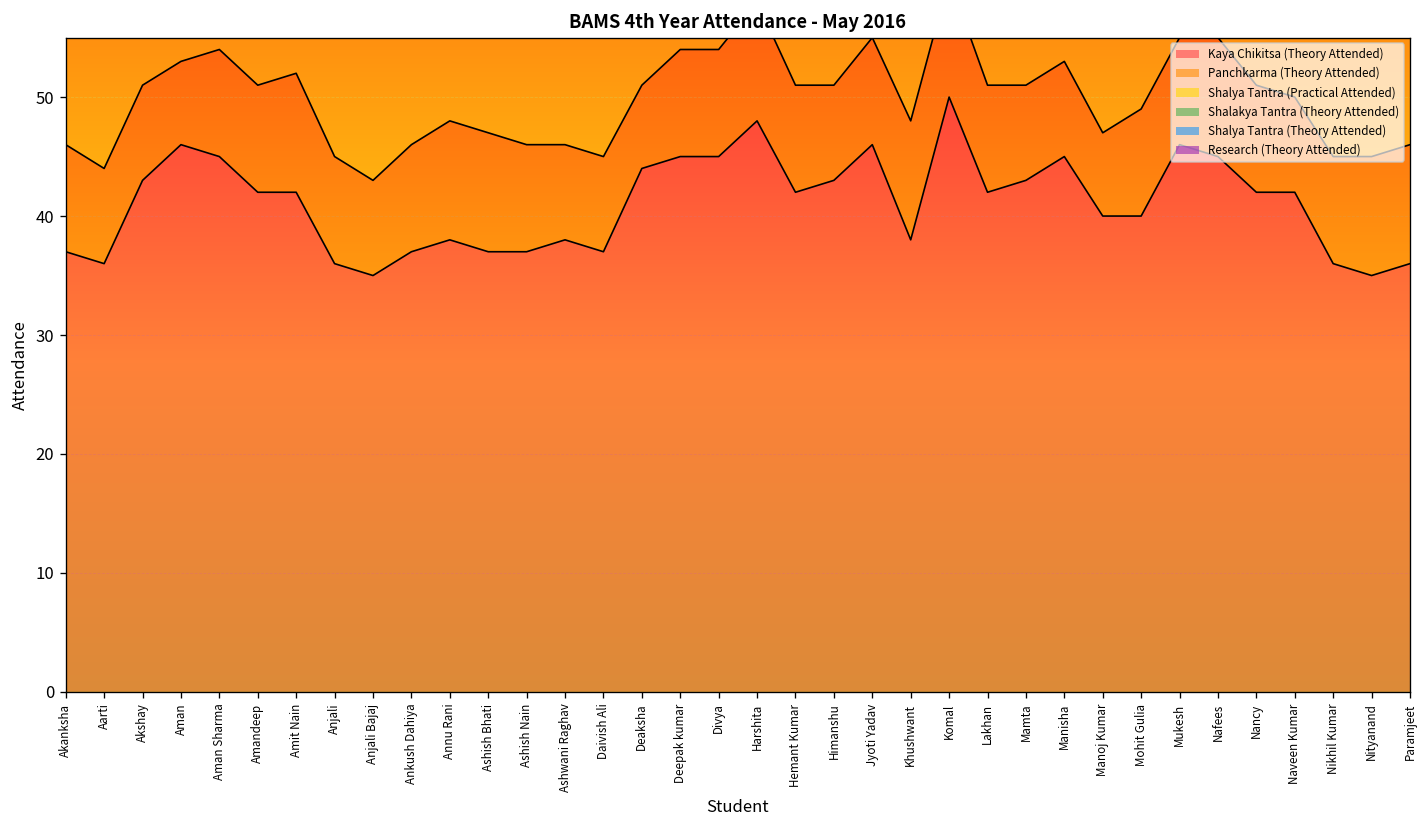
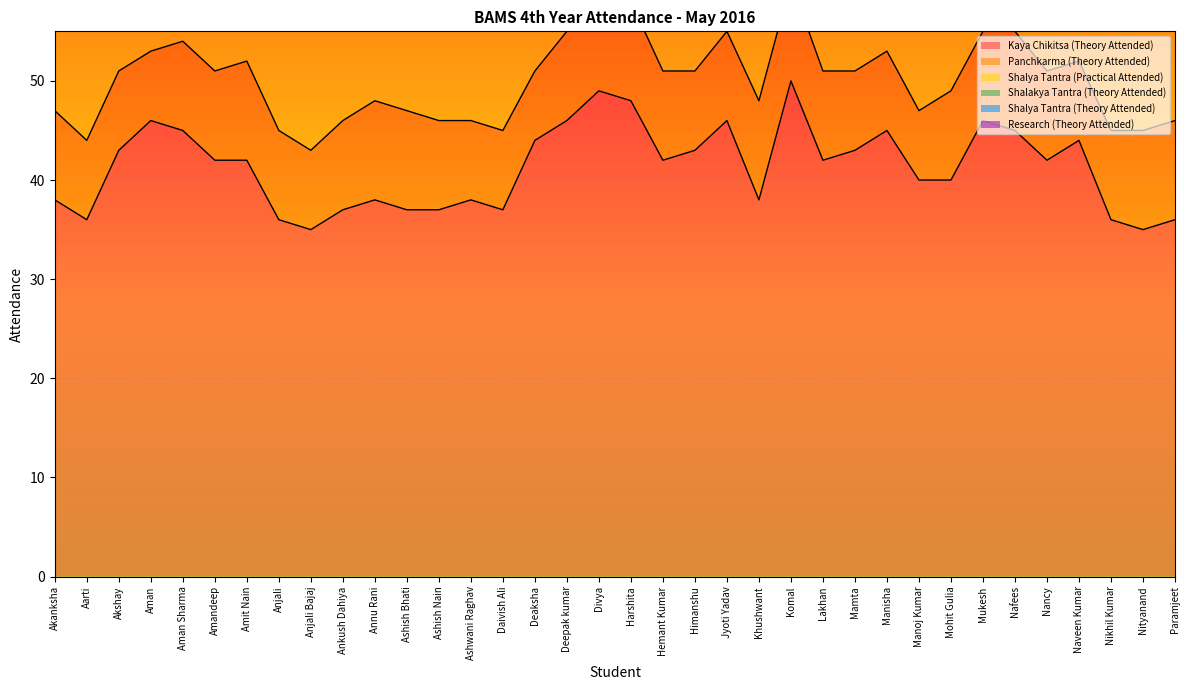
Kaya Chikitsa (Theory Attended), Akanksha: 37 -> 38
Kaya Chikitsa (Theory Attended), Deepak kumar: 45 -> 46
Kaya Chikitsa (Theory Attended), Divya: 45 -> 49
Kaya Chikitsa (Theory Attended), Naveen Kumar: 42 -> 44
